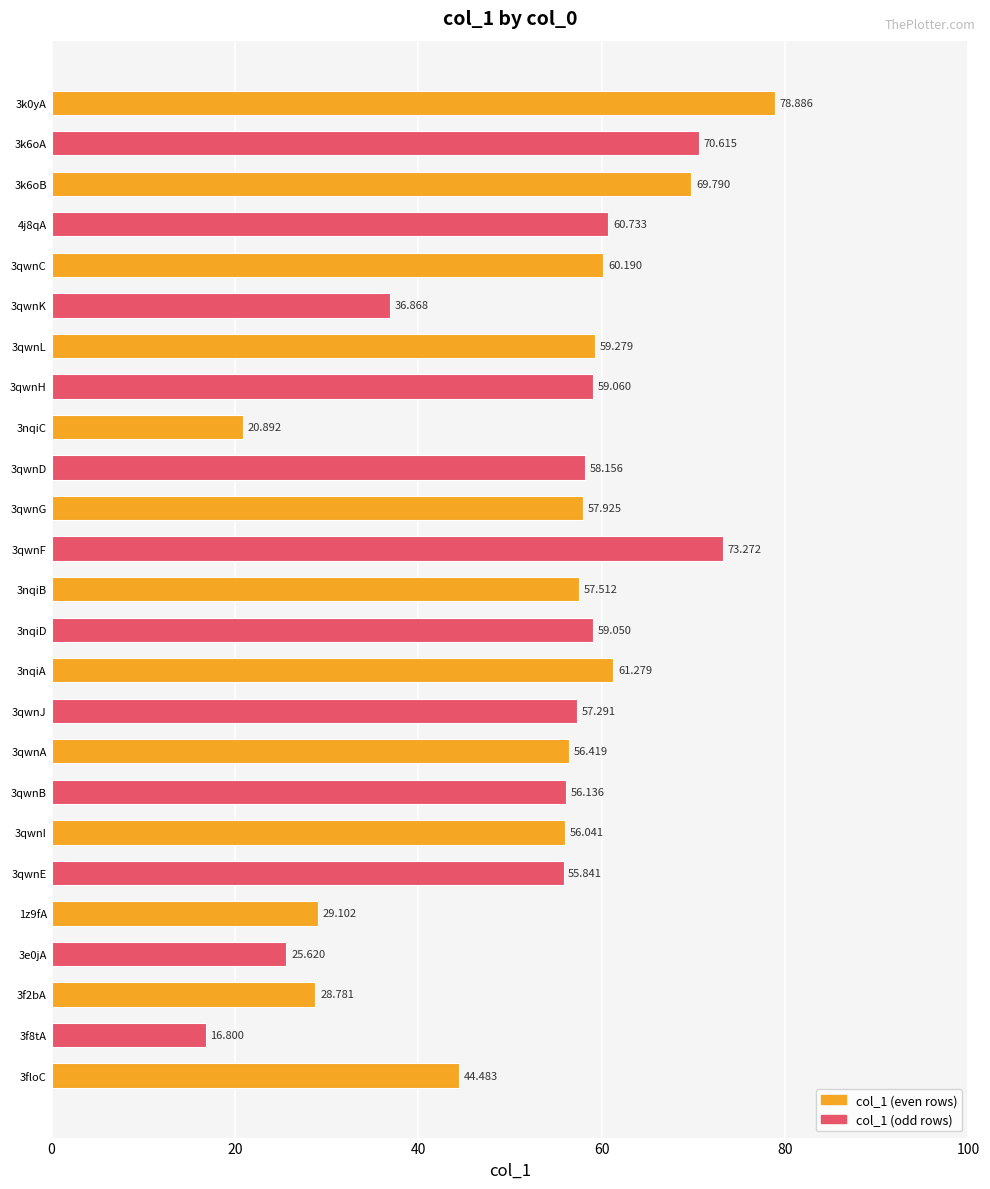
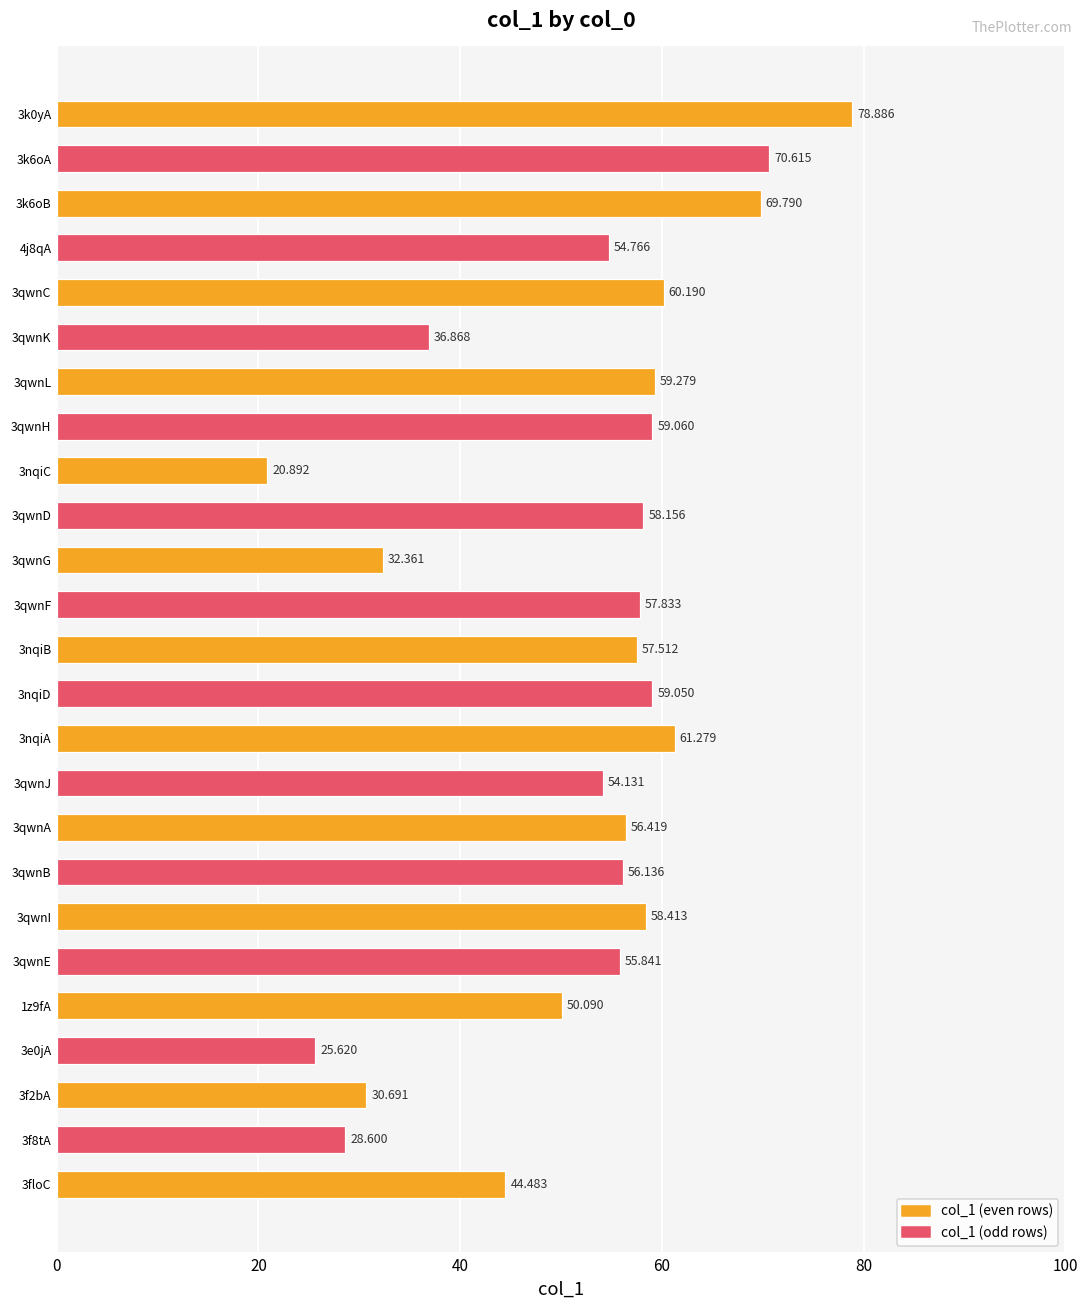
4j8qA: 60.733 -> 54.766
3qwnG: 57.925 -> 32.361
3qwnF: 73.272 -> 57.833
3qwnJ: 57.291 -> 54.131
3qwnI: 56.041 -> 58.413
1z9fA: 29.102 -> 50.090
3f2bA: 28.781 -> 30.691
3f8tA: 16.800 -> 28.600
